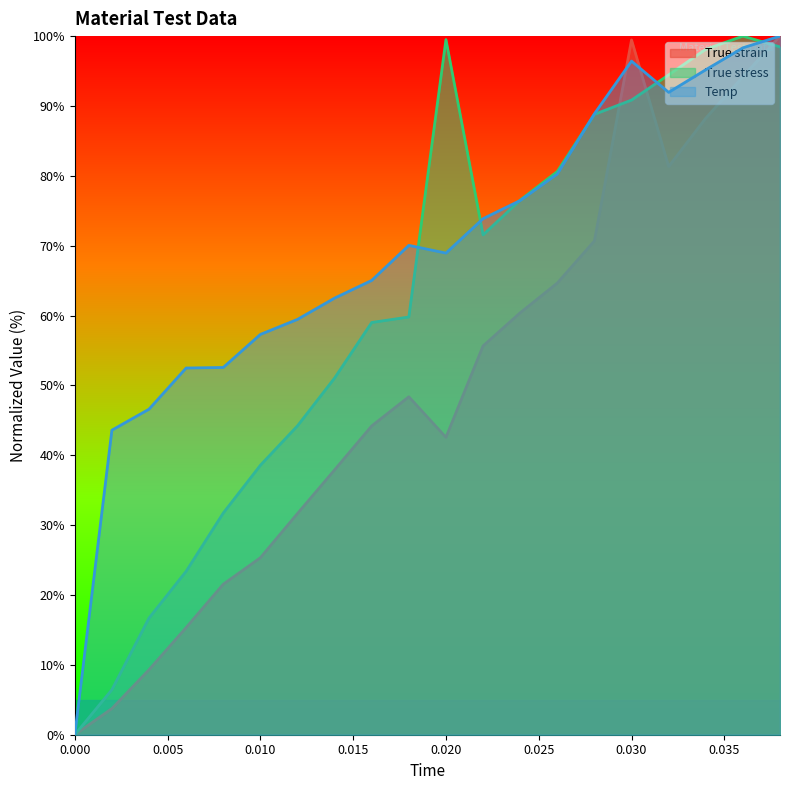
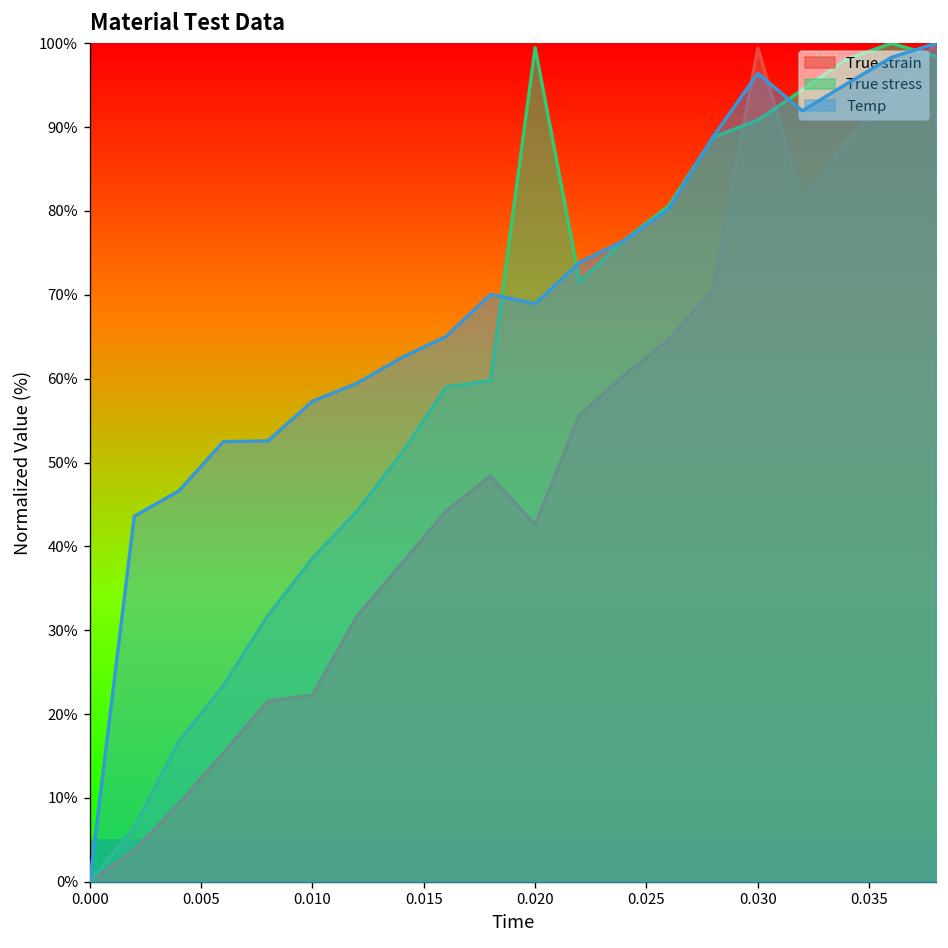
True strain, 0.010: 25% -> 22%
